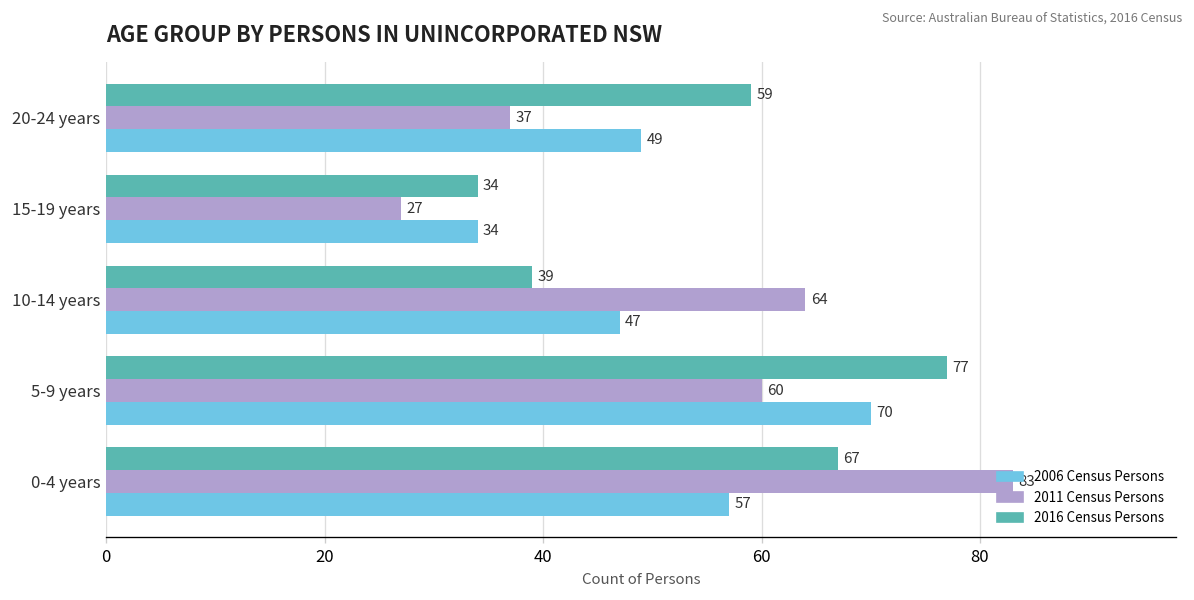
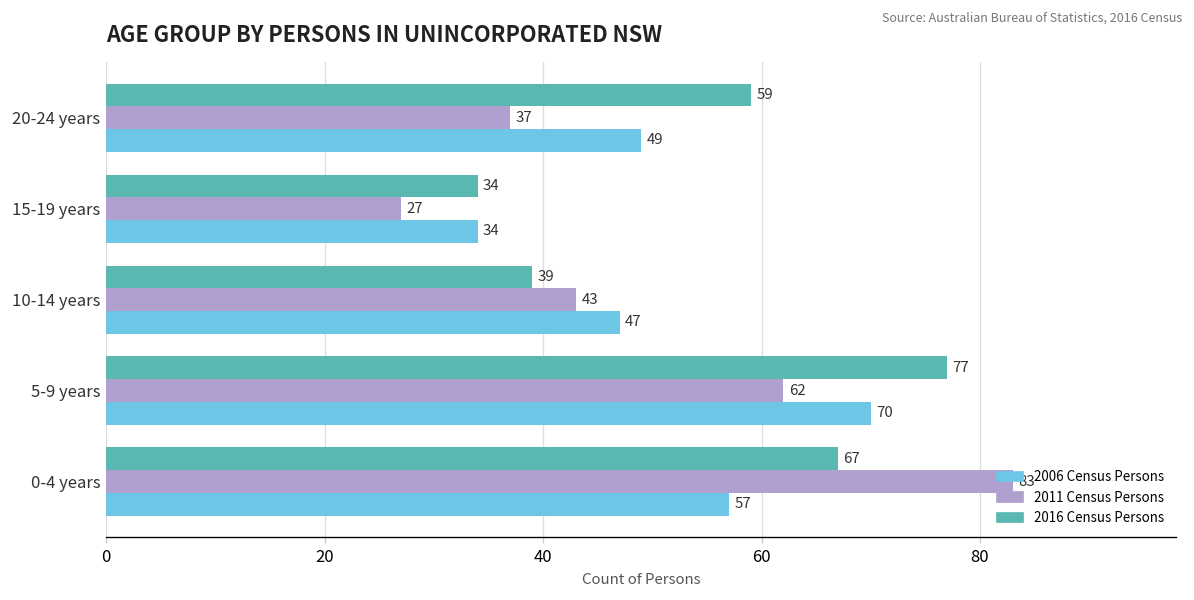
2011 Census Persons, 10-14 years: 64 -> 43
2011 Census Persons, 5-9 years: 60 -> 62
